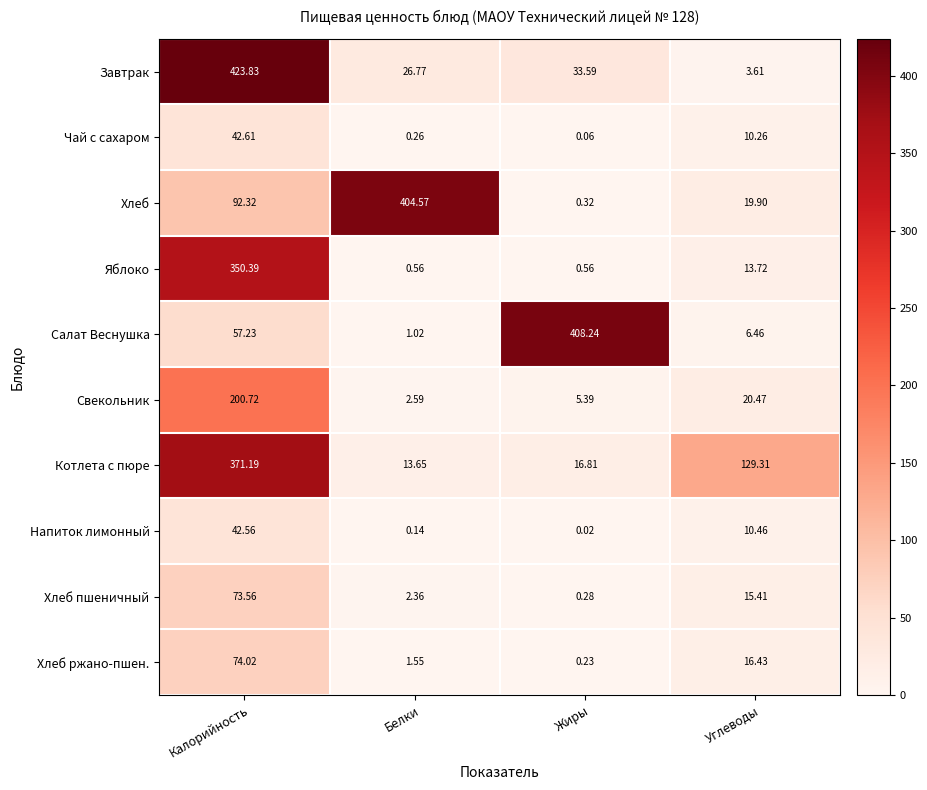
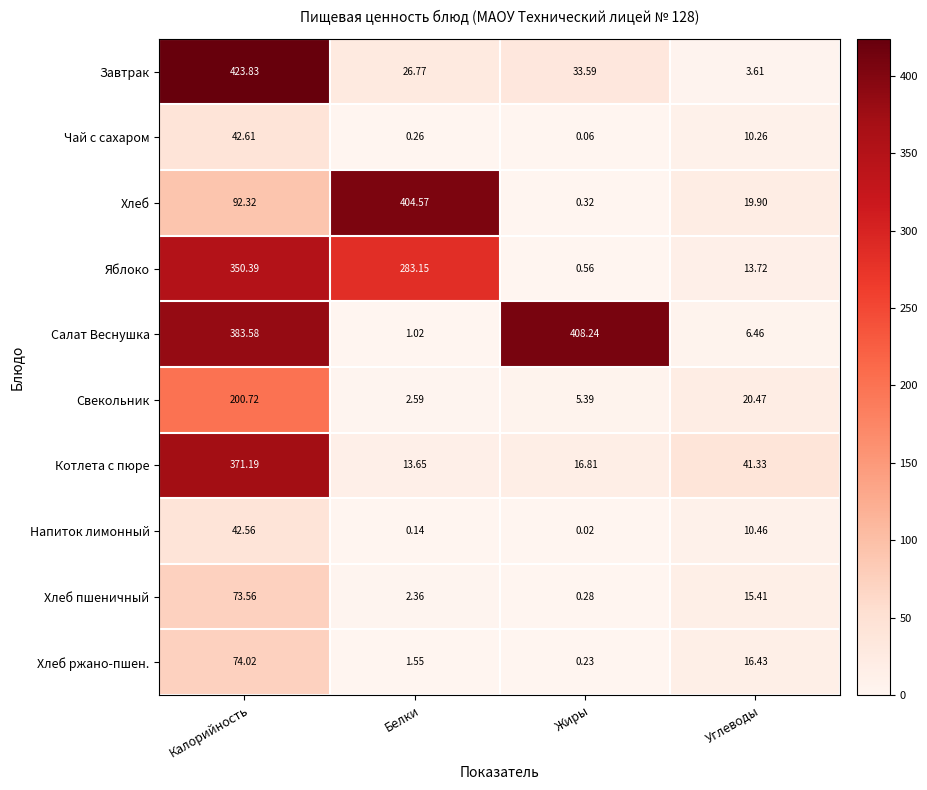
Яблоко, Белки: 0.56 -> 283.15
Салат Веснушка, Калорийность: 57.23 -> 383.58
Котлета с пюре, Углеводы: 129.31 -> 41.33
